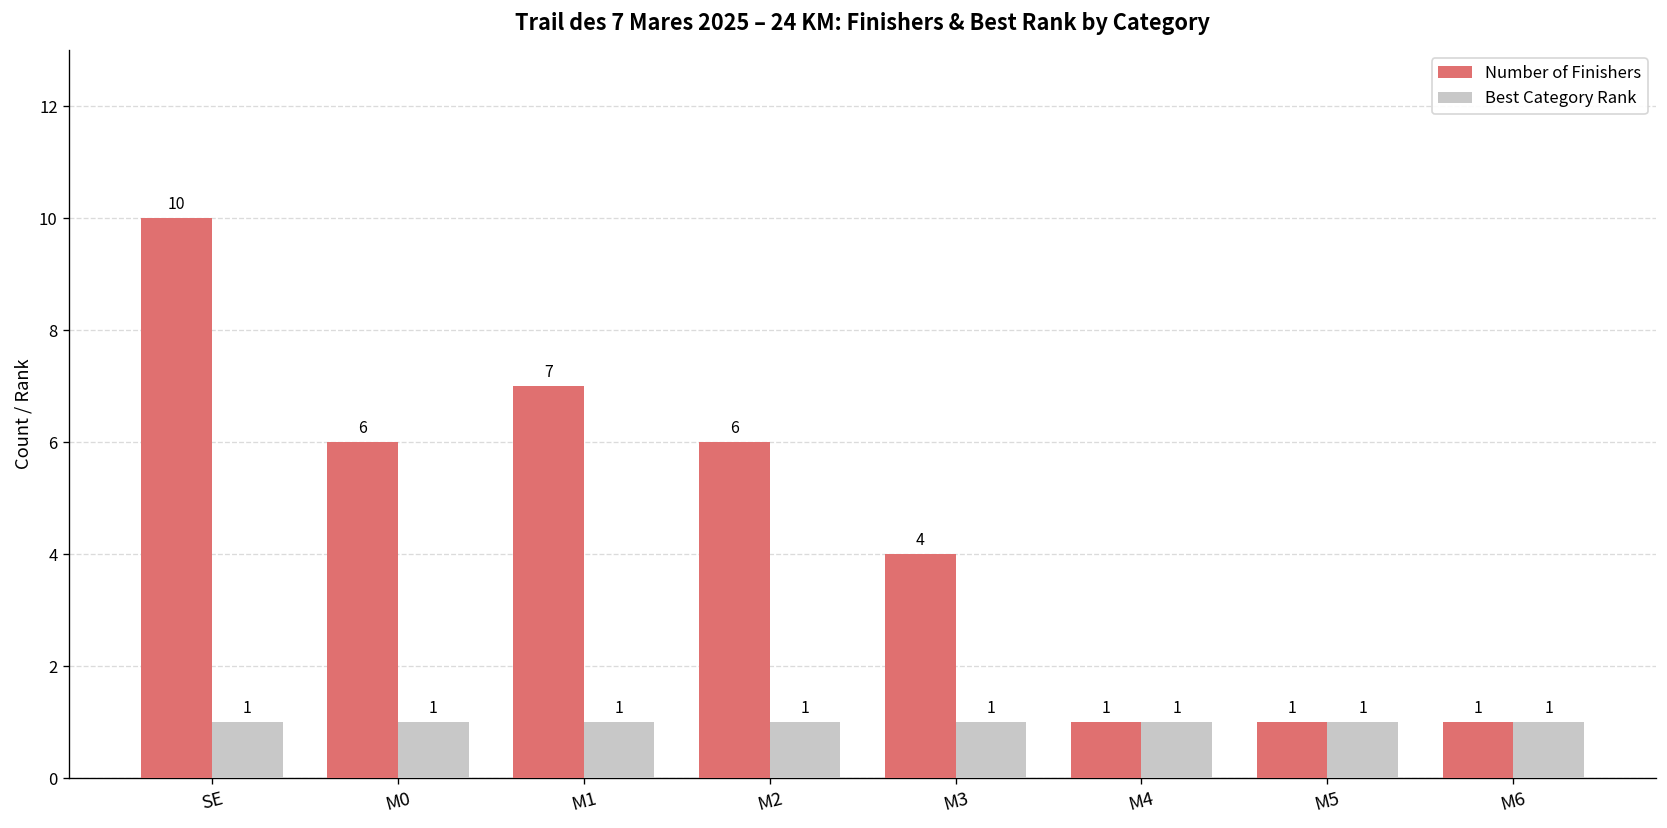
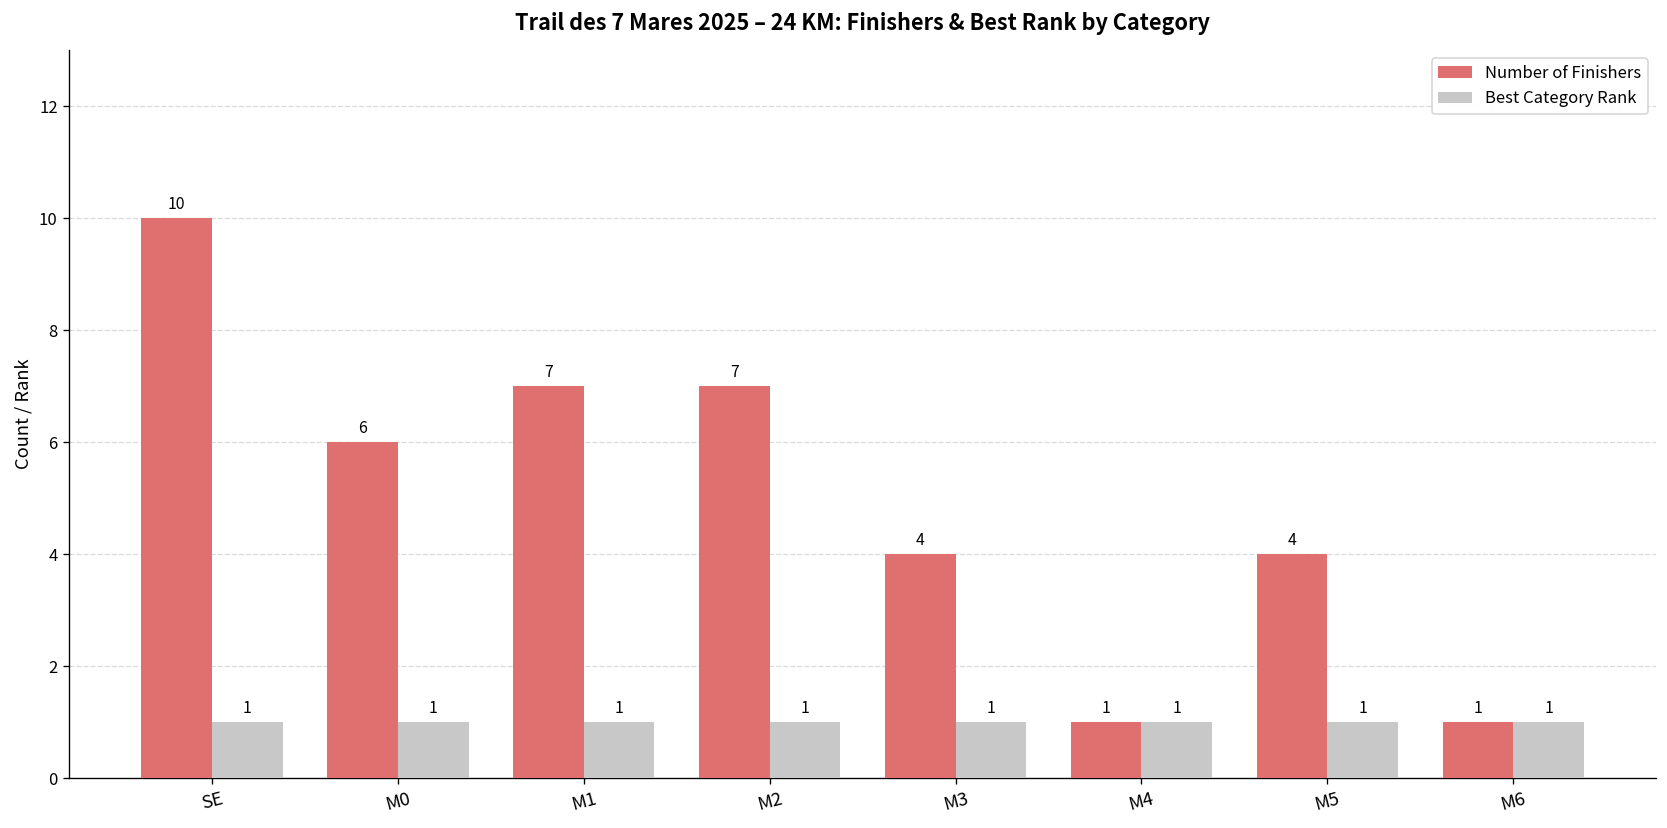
Number of Finishers, M2: 6 -> 7
Number of Finishers, M5: 1 -> 4
